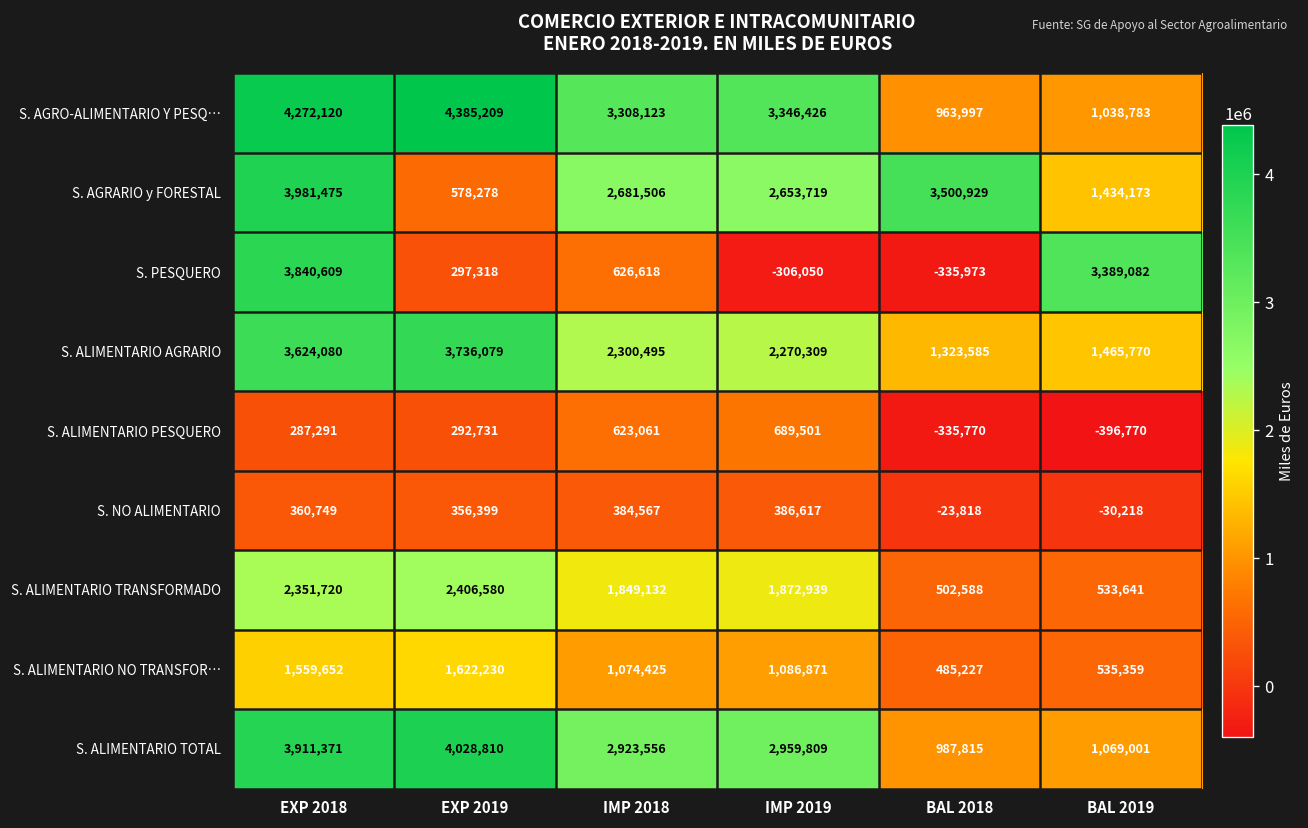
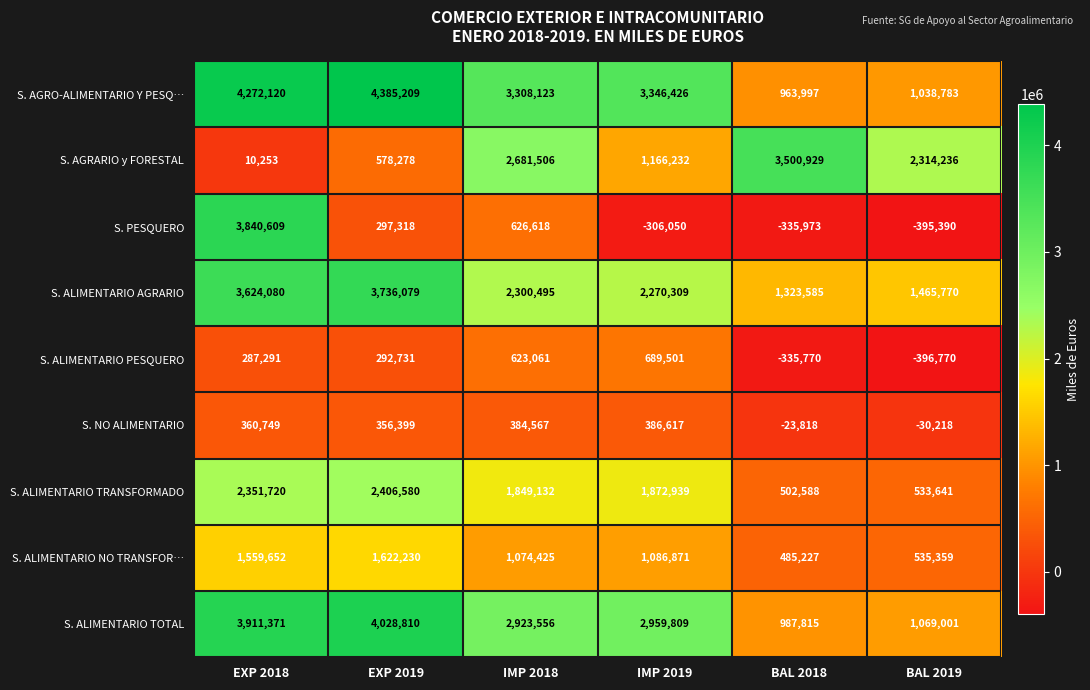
S. AGRARIO y FORESTAL, EXP 2018: 3,981,475 -> 10,253
S. AGRARIO y FORESTAL, IMP 2019: 2,653,719 -> 1,166,232
S. AGRARIO y FORESTAL, BAL 2019: 1,434,173 -> 2,314,236
S. PESQUERO, BAL 2019: 3,389,082 -> -395,390
